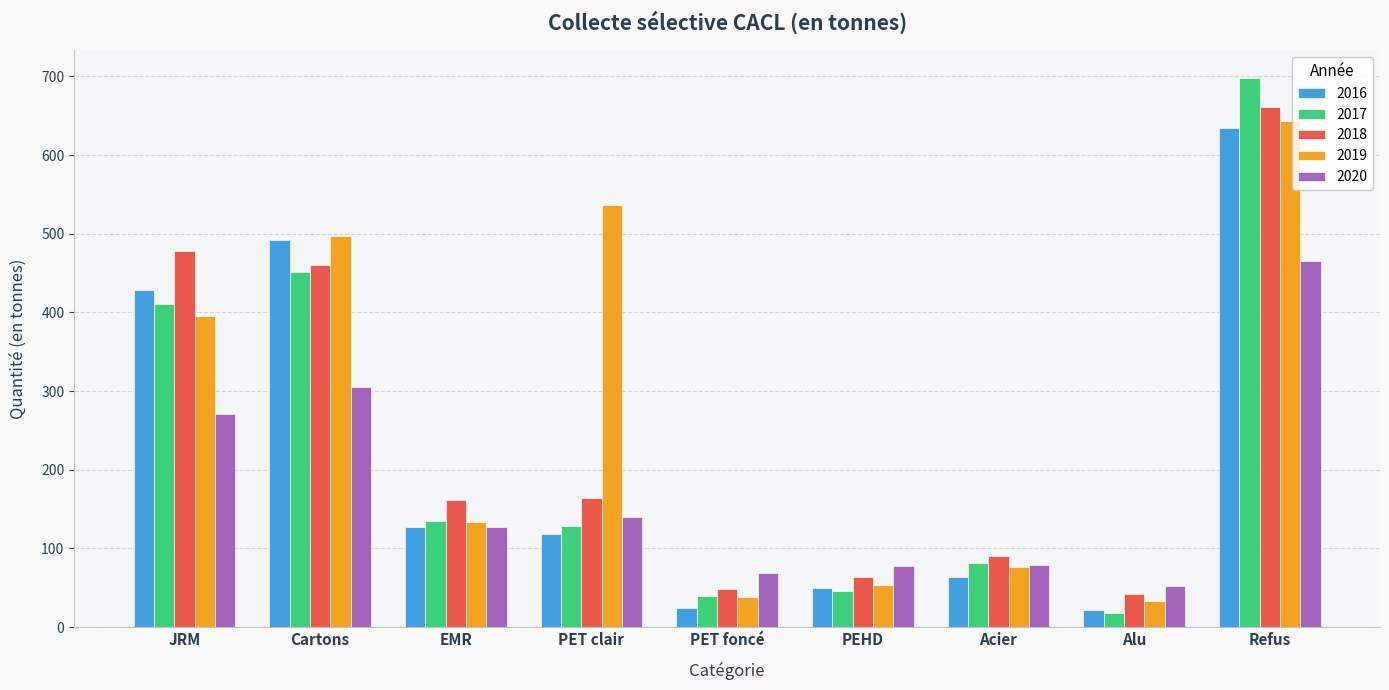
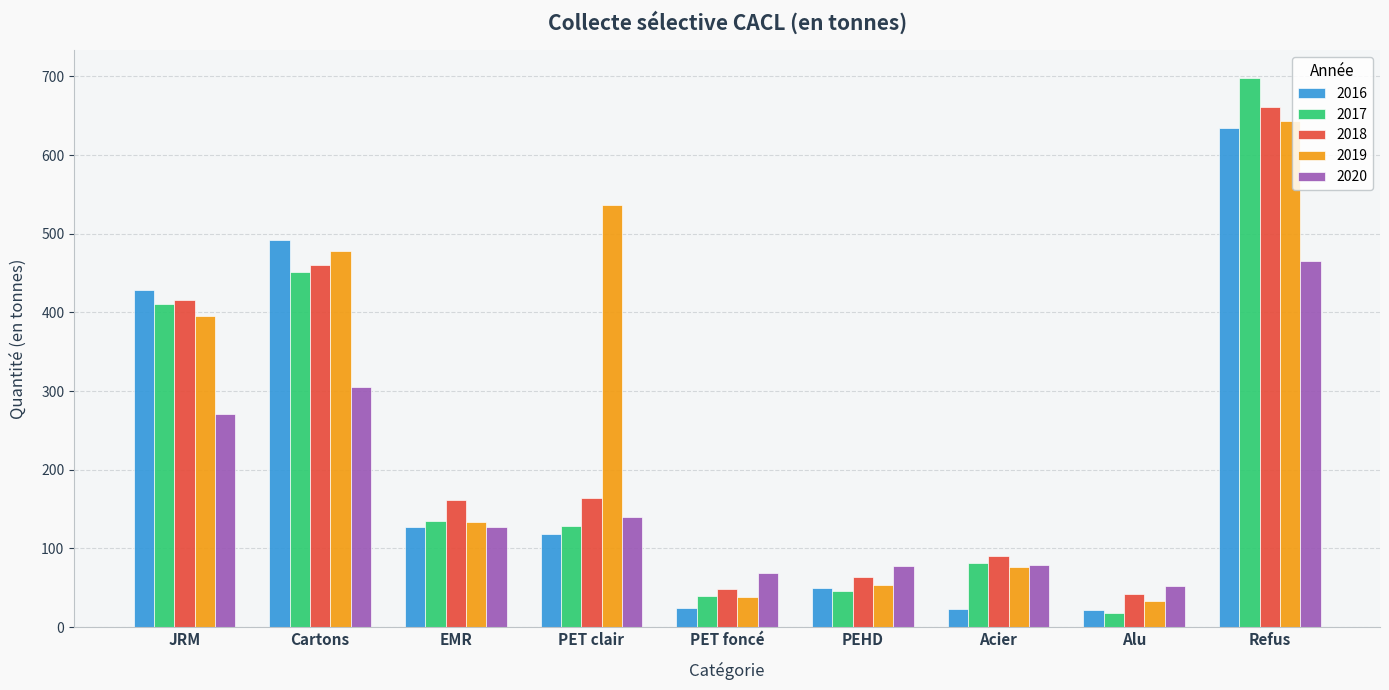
2018, JRM: 480 -> 420
2019, Cartons: 500 -> 480
2016, Acier: 60 -> 20
